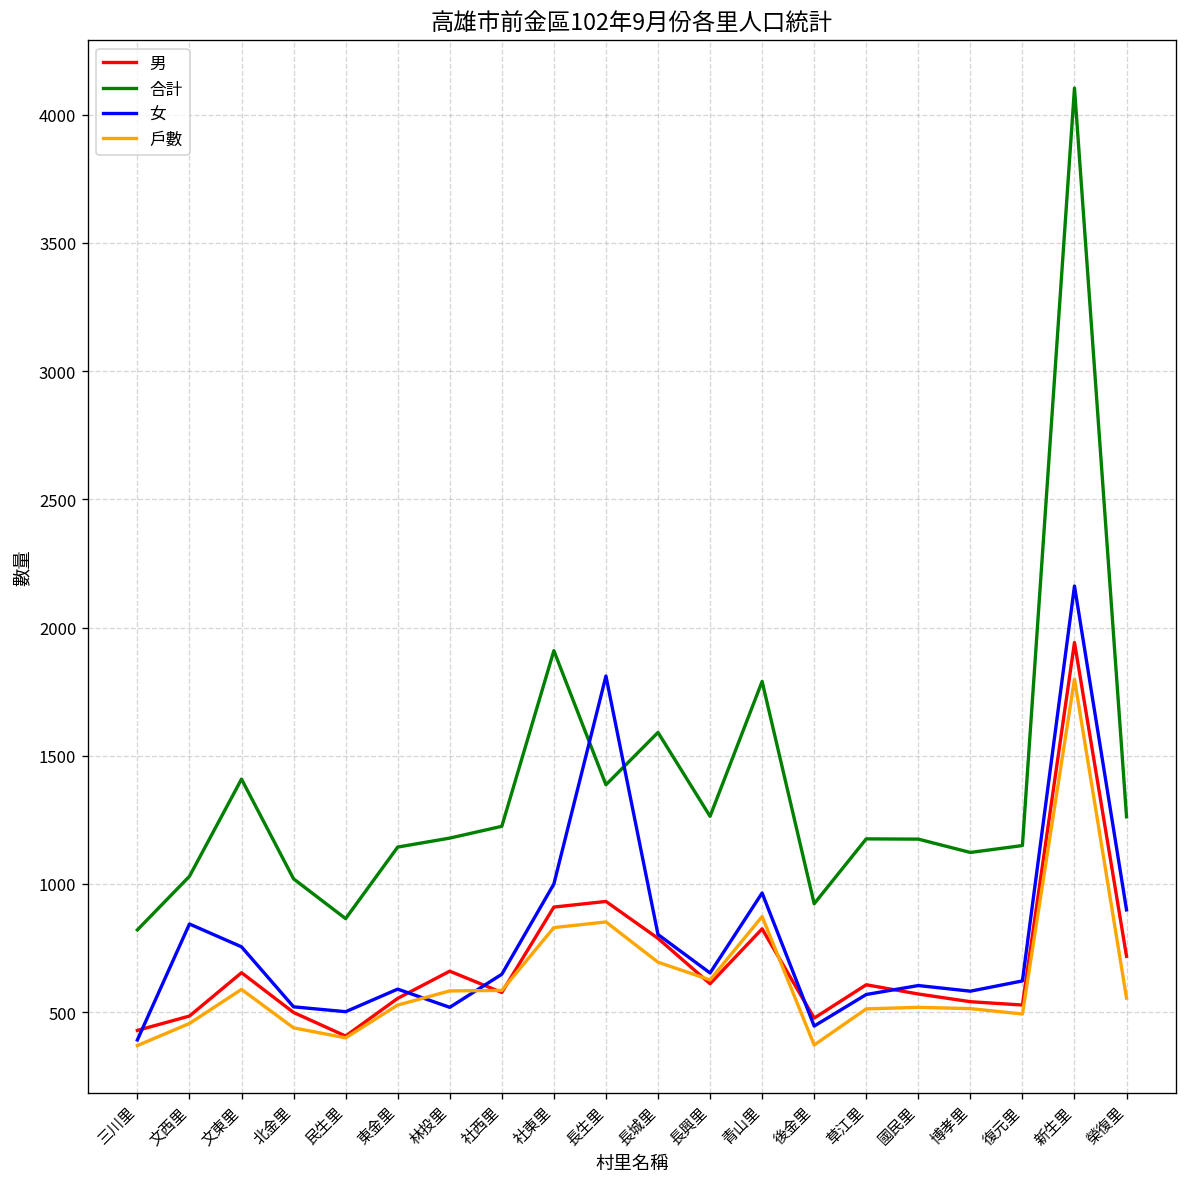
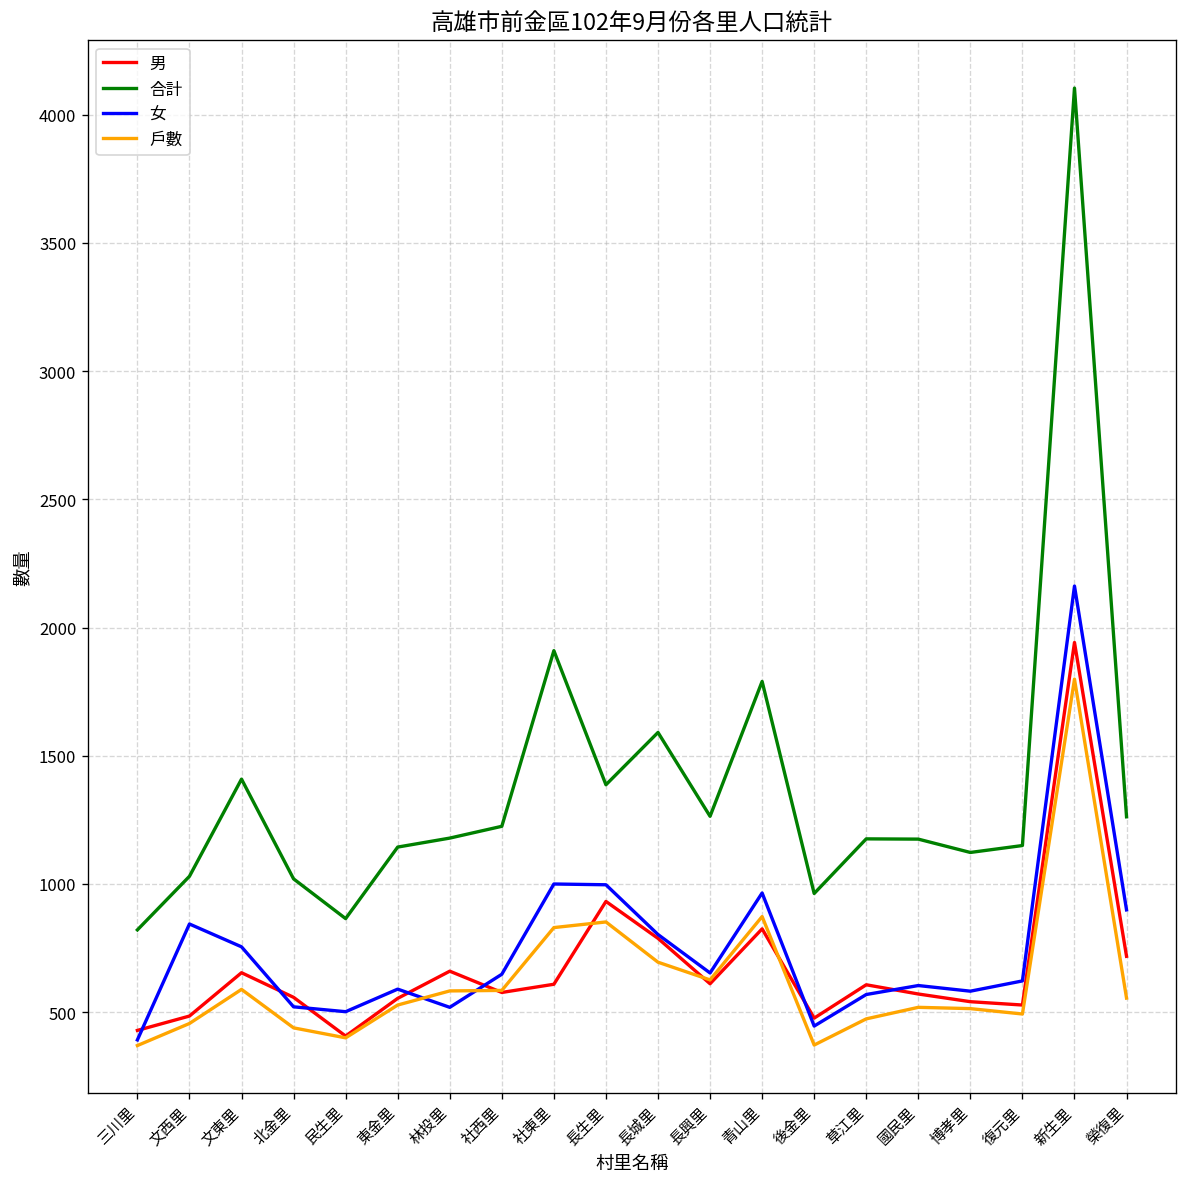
男, 北金里: 500 -> 560
男, 社東里: 910 -> 610
女, 長生里: 1810 -> 1000
合計, 後金里: 920 -> 960
戶數, 草江里: 510 -> 470
